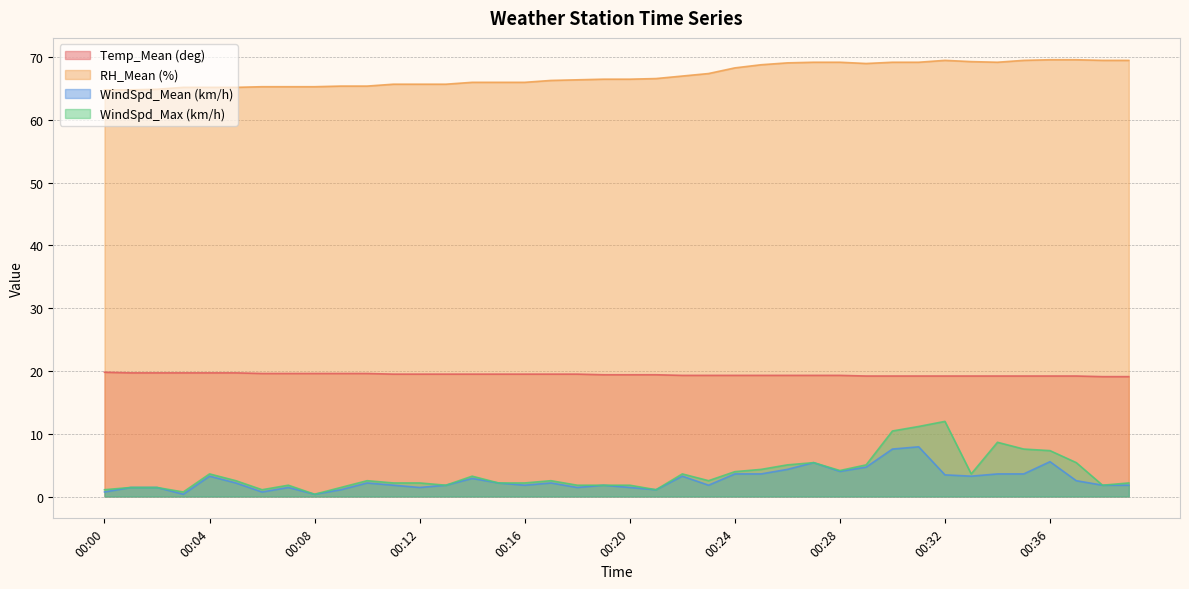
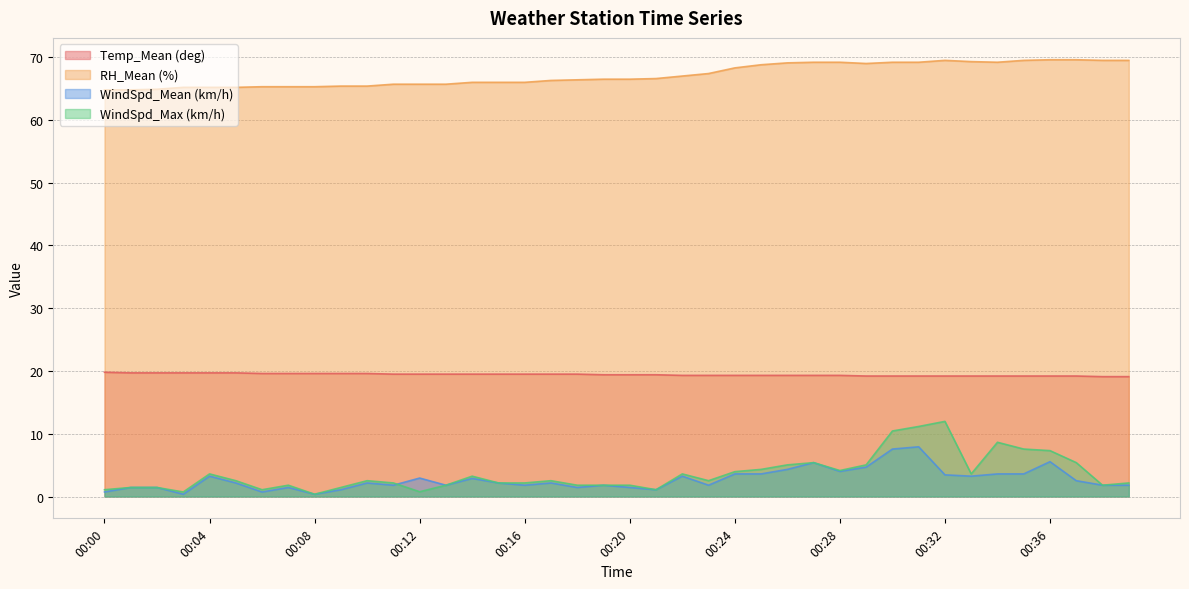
WindSpd_Mean (km/h), 00:12: 1 -> 3
WindSpd_Max (km/h), 00:12: 2 -> 1
